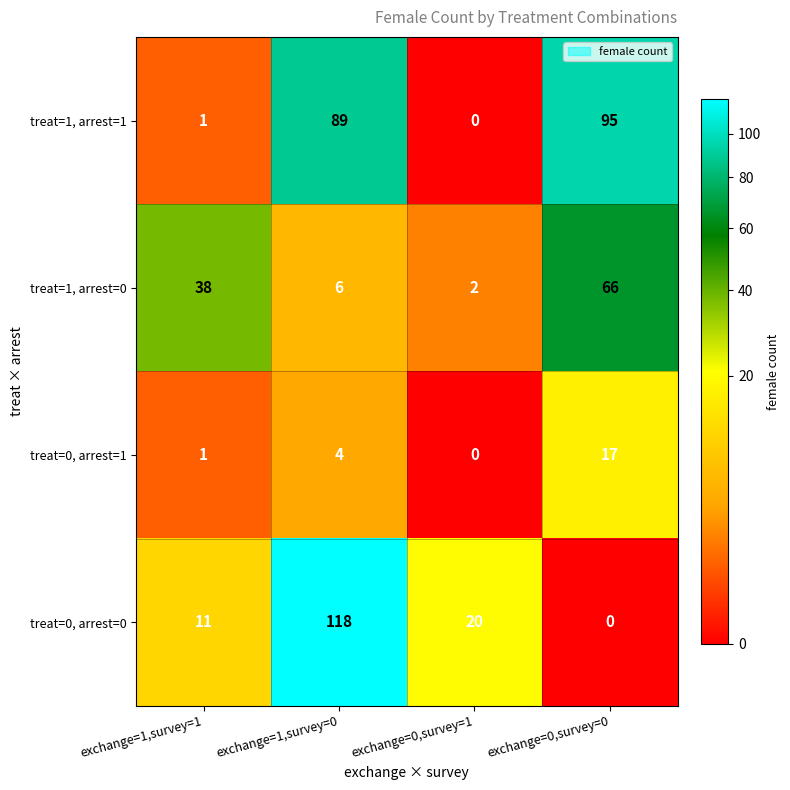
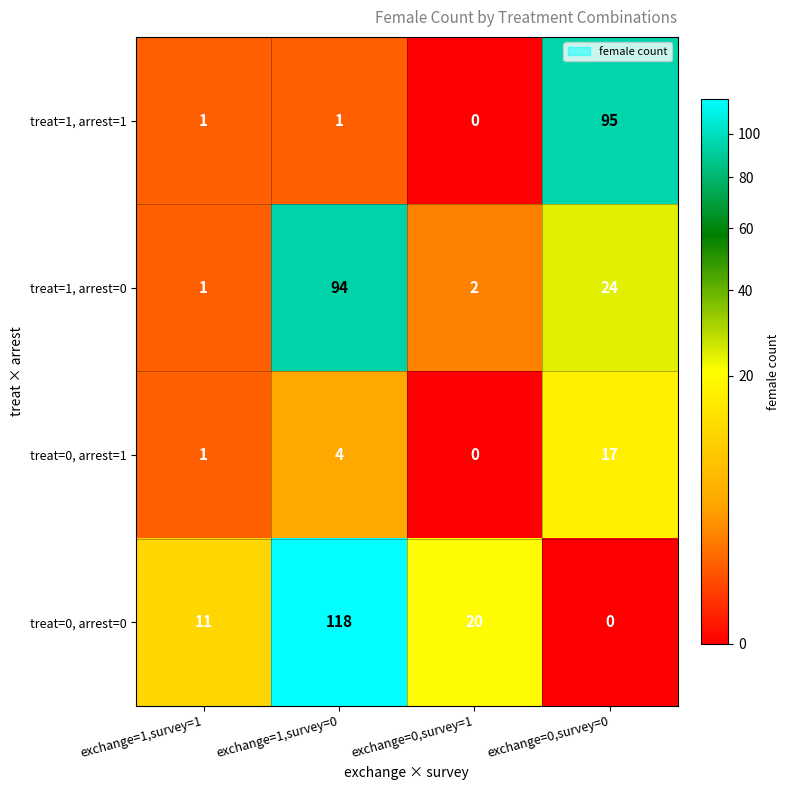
treat=1, arrest=1, exchange=1,survey=0: 89 -> 1
treat=1, arrest=0, exchange=1,survey=1: 38 -> 1
treat=1, arrest=0, exchange=1,survey=0: 6 -> 94
treat=1, arrest=0, exchange=0,survey=0: 66 -> 24
